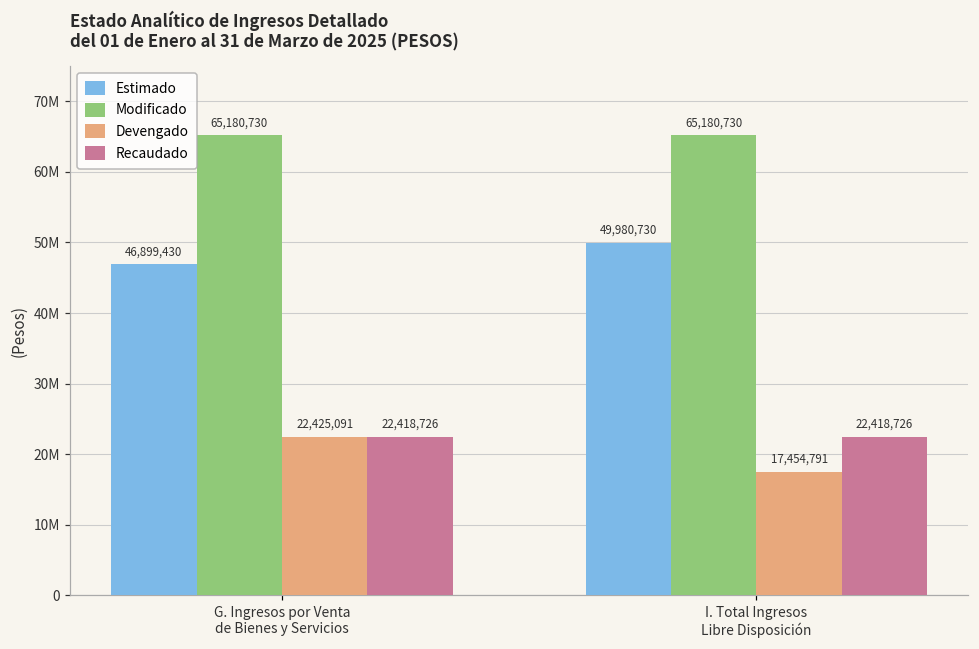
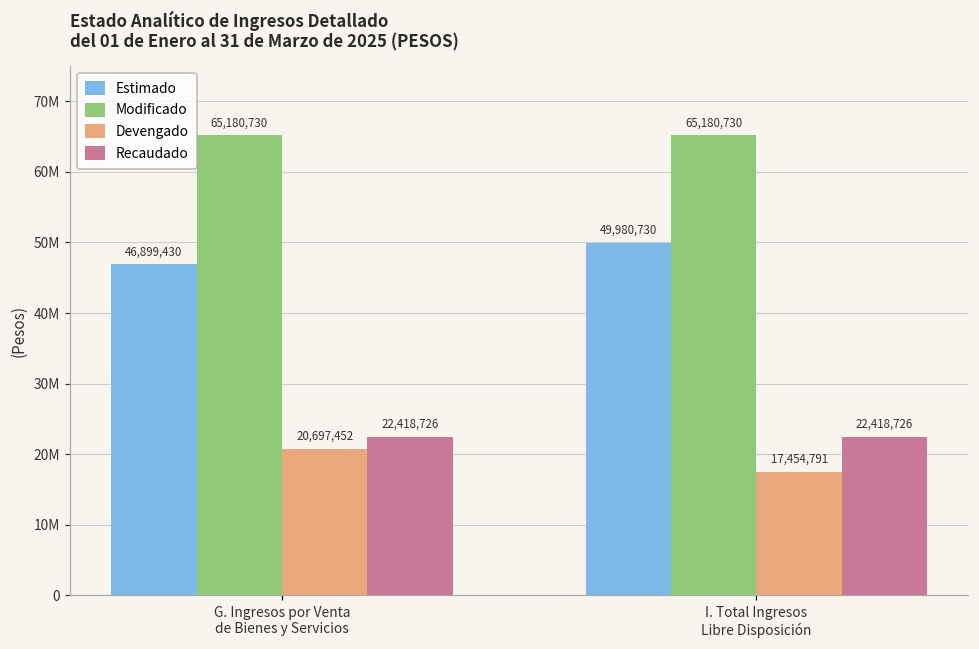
Devengado, G. Ingresos por Venta de Bienes y Servicios: 22,425,091 -> 20,697,452
